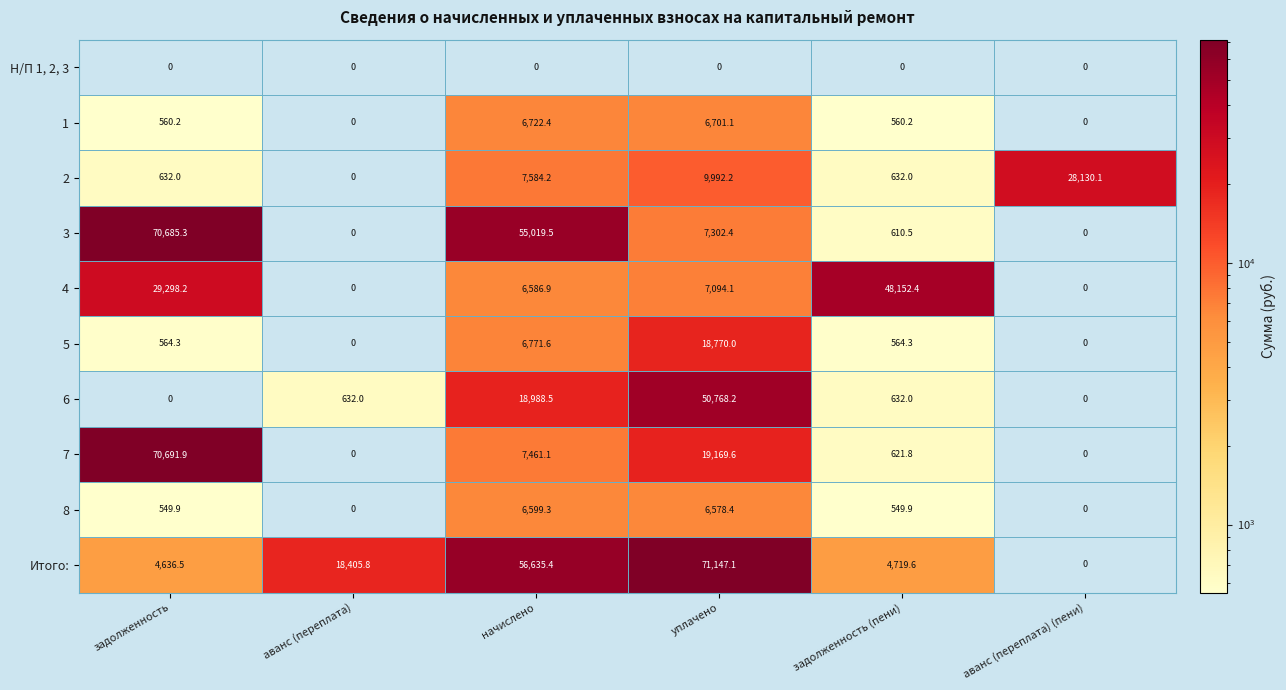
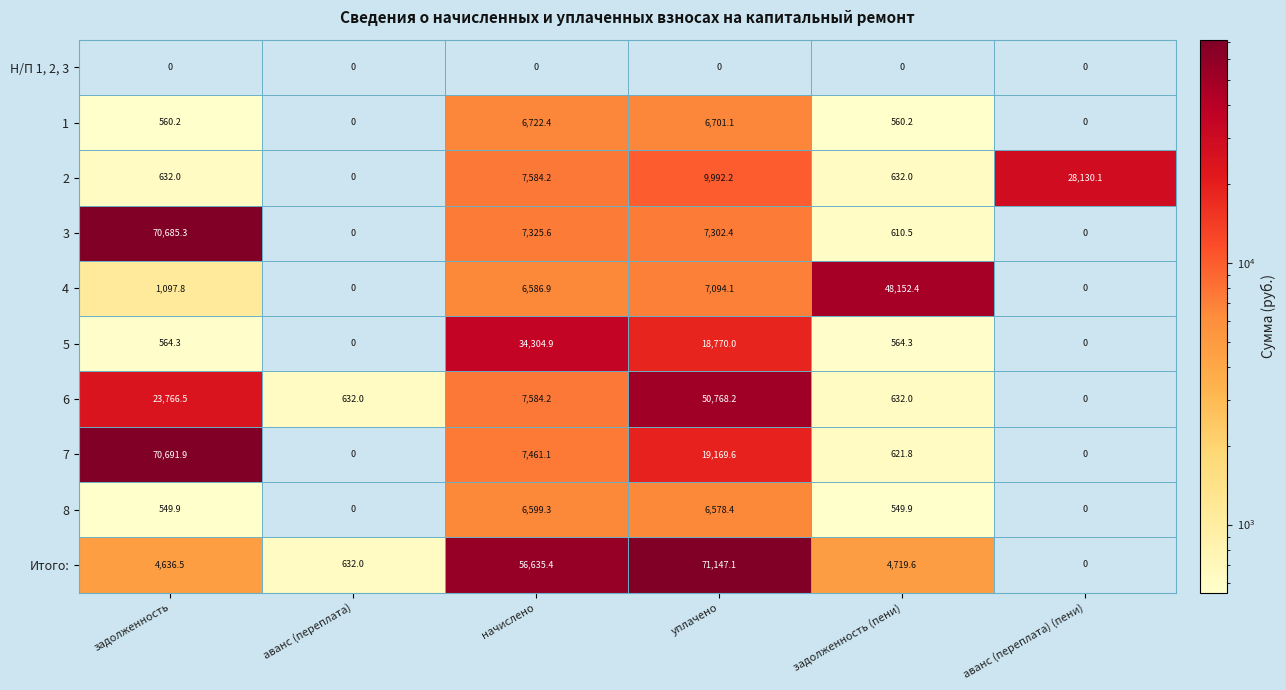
3, начислено: 55,019.5 -> 7,325.6
4, задолженность: 29,298.2 -> 1,097.8
5, начислено: 6,771.6 -> 34,304.9
6, задолженность: 0 -> 23,766.5
6, начислено: 18,988.5 -> 7,584.2
Итого:, аванс (переплата): 18,405.8 -> 632.0
